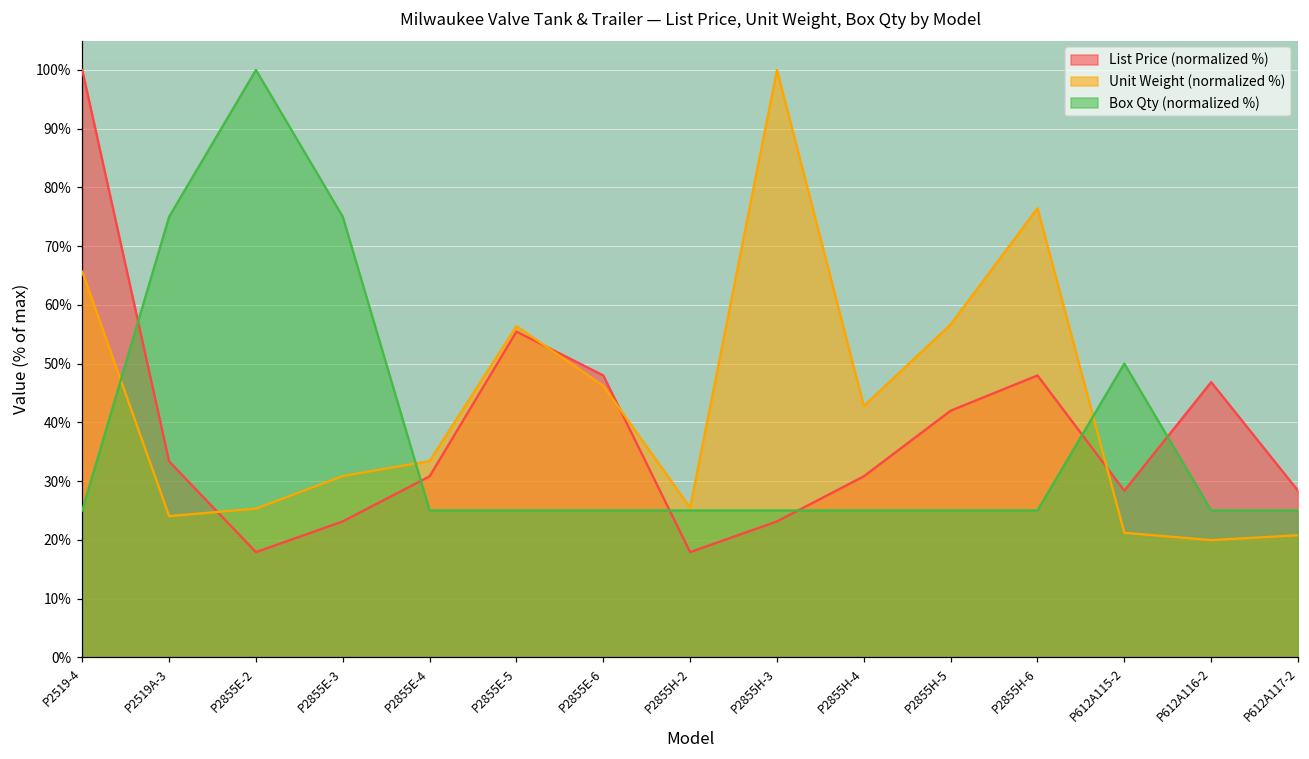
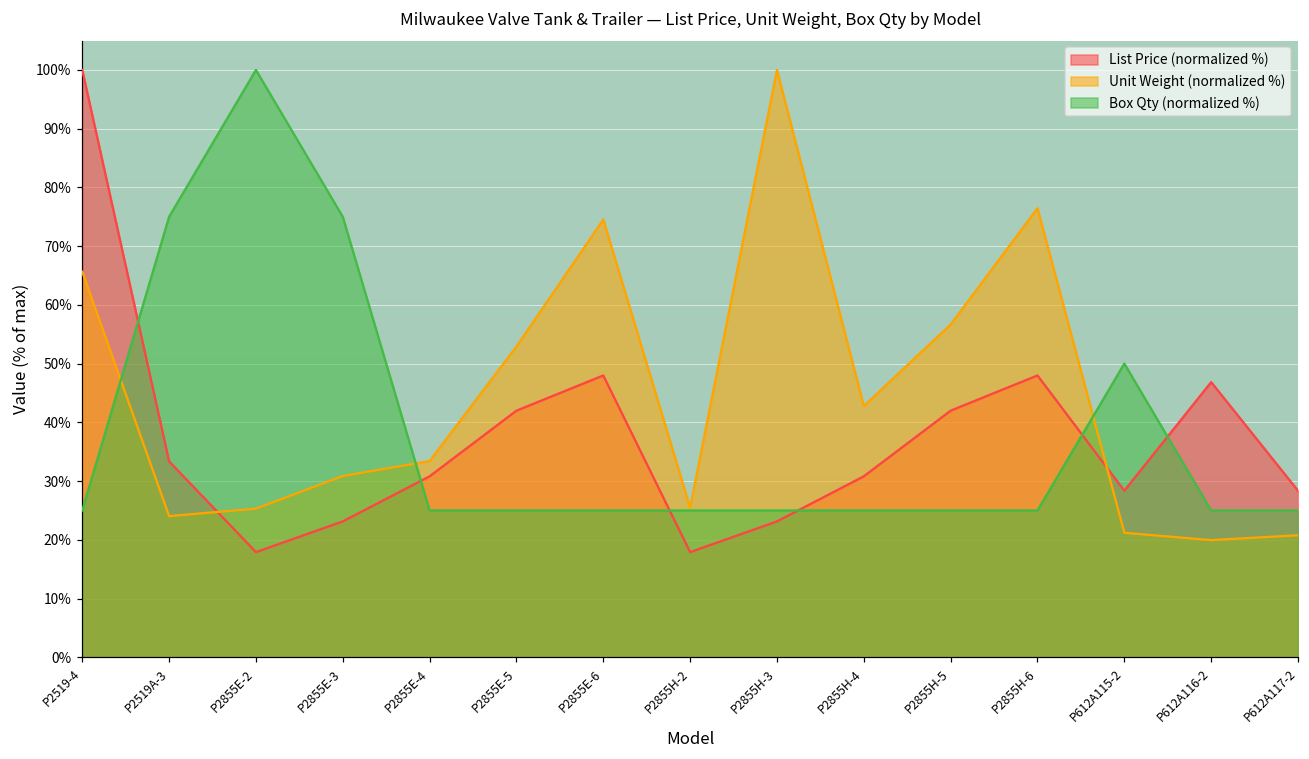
List Price (normalized %), P2855E-5: 55% -> 42%
Unit Weight (normalized %), P2855E-5: 56% -> 53%
Unit Weight (normalized %), P2855E-6: 46% -> 75%
